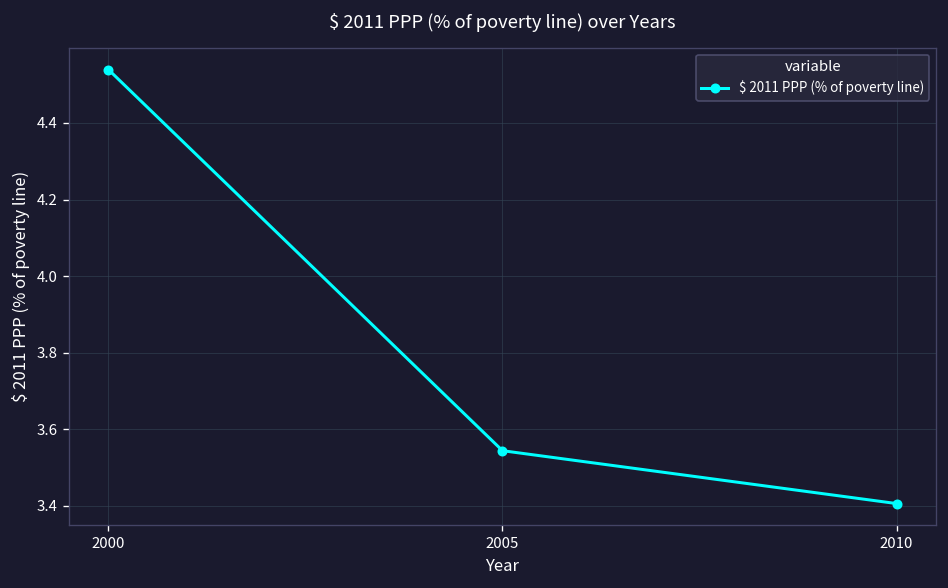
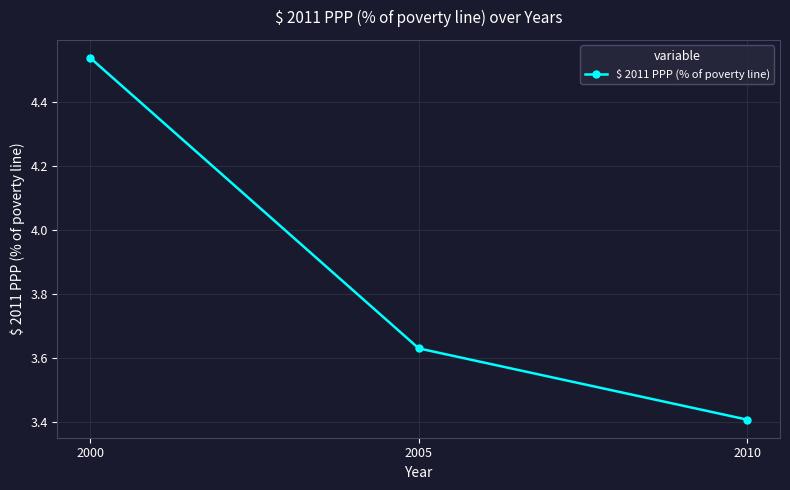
2005: 3.54 -> 3.63
